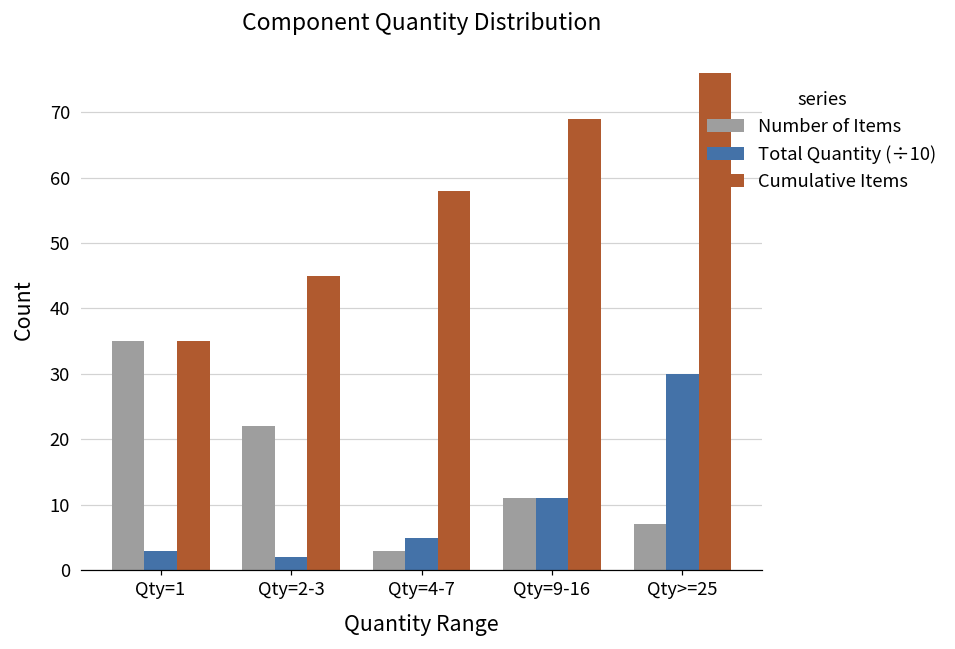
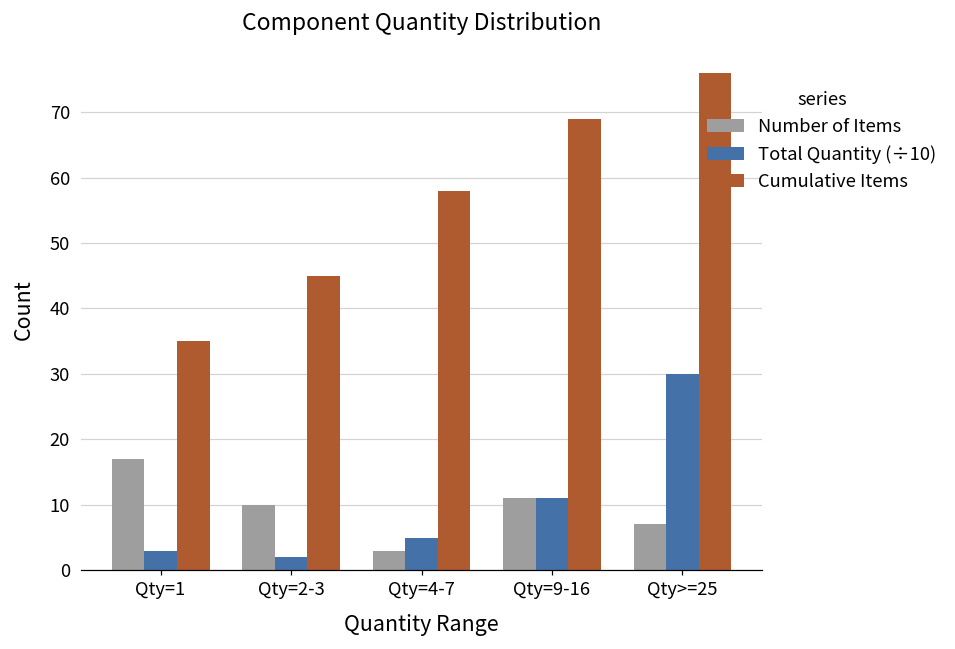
Number of Items, Qty=1: 35 -> 17
Number of Items, Qty=2-3: 22 -> 10
